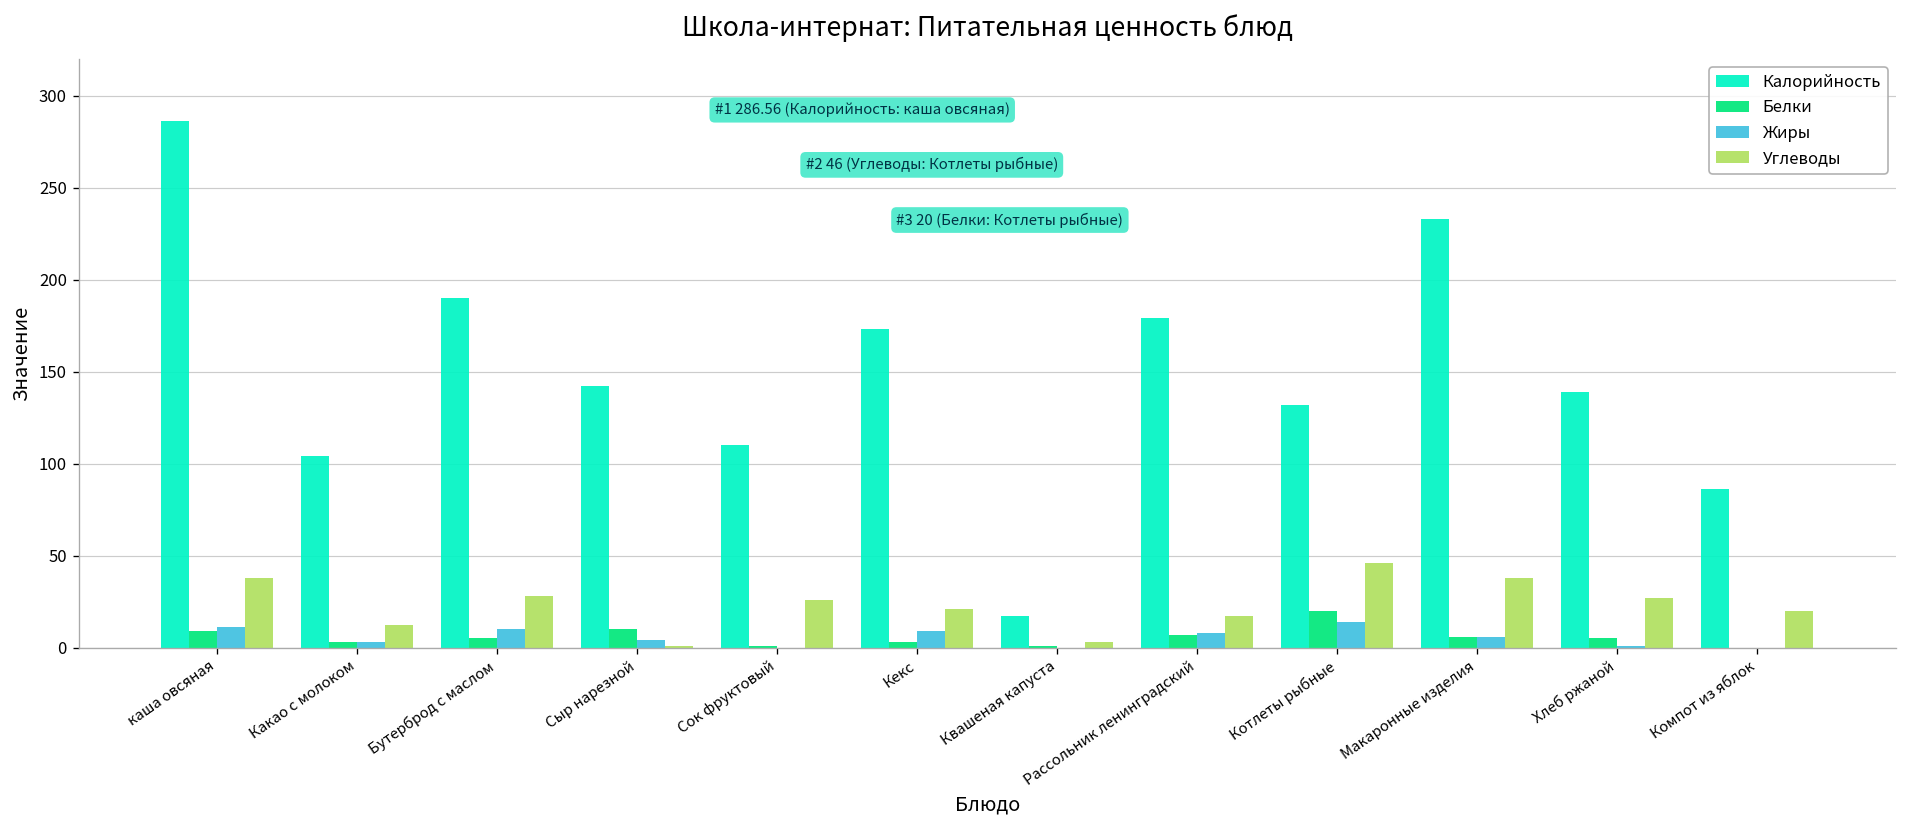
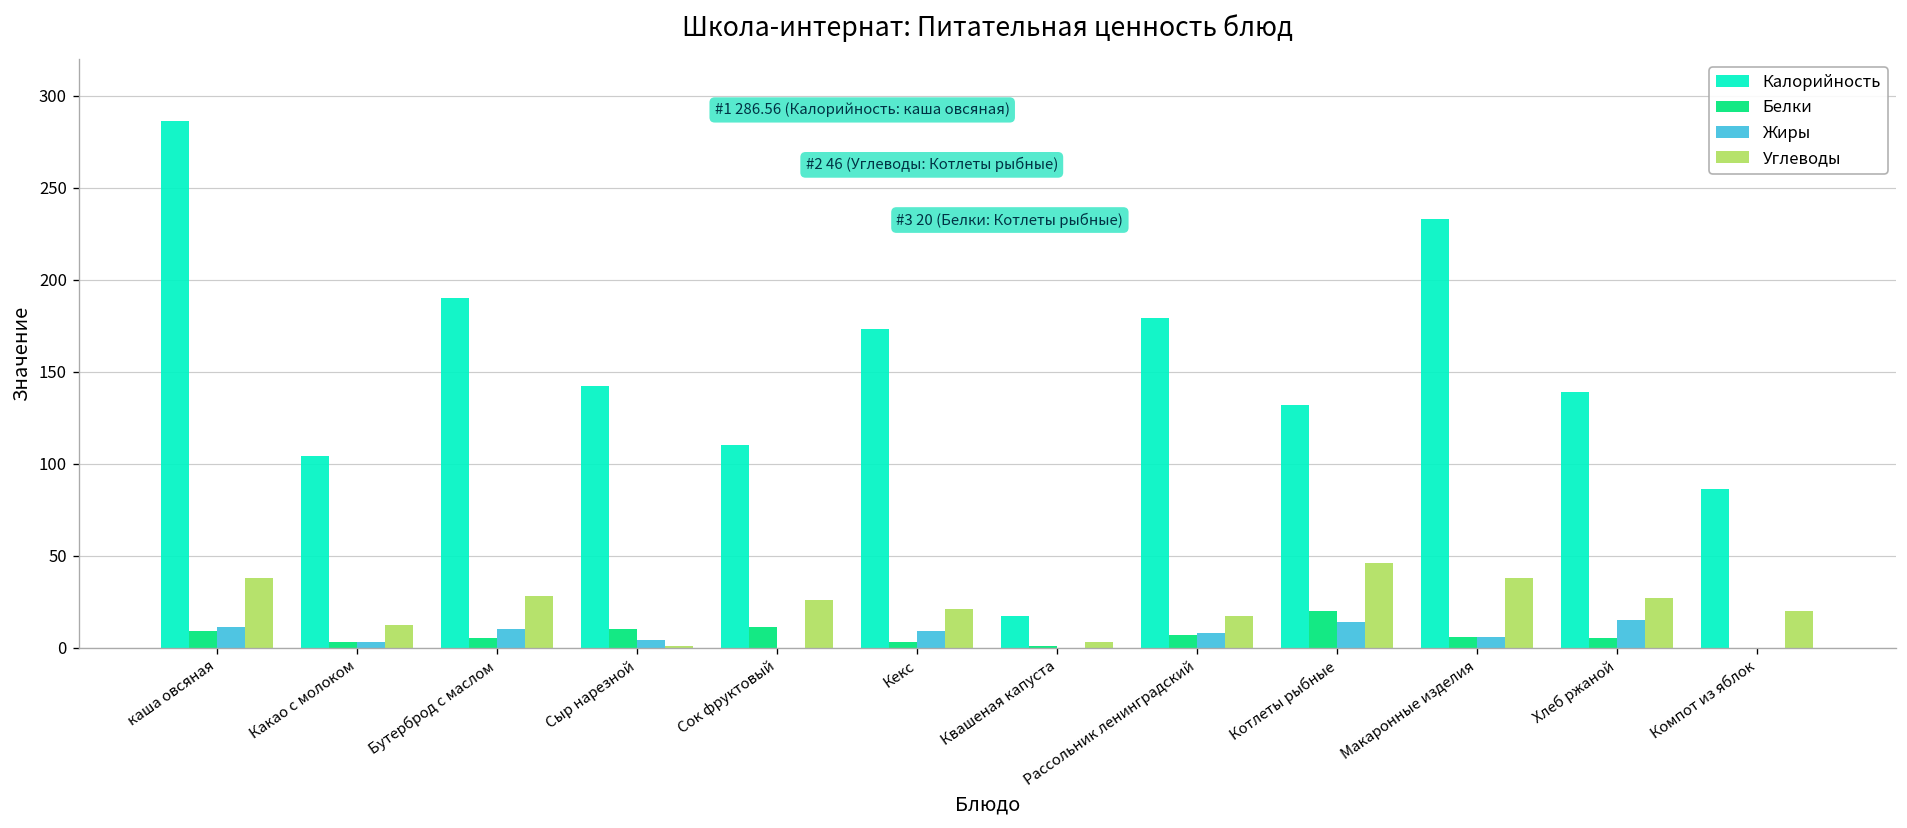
Белки, Сок фруктовый: 1 -> 11
Жиры, Хлеб ржаной: 1 -> 15
